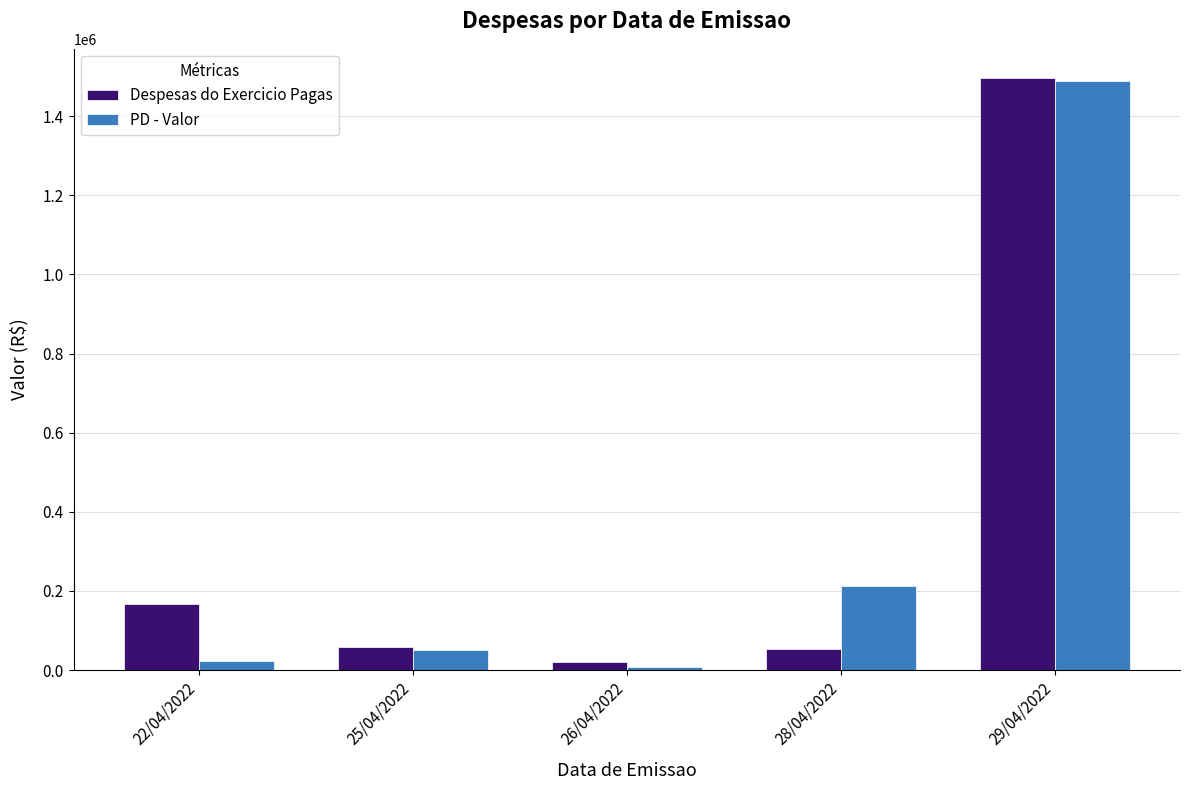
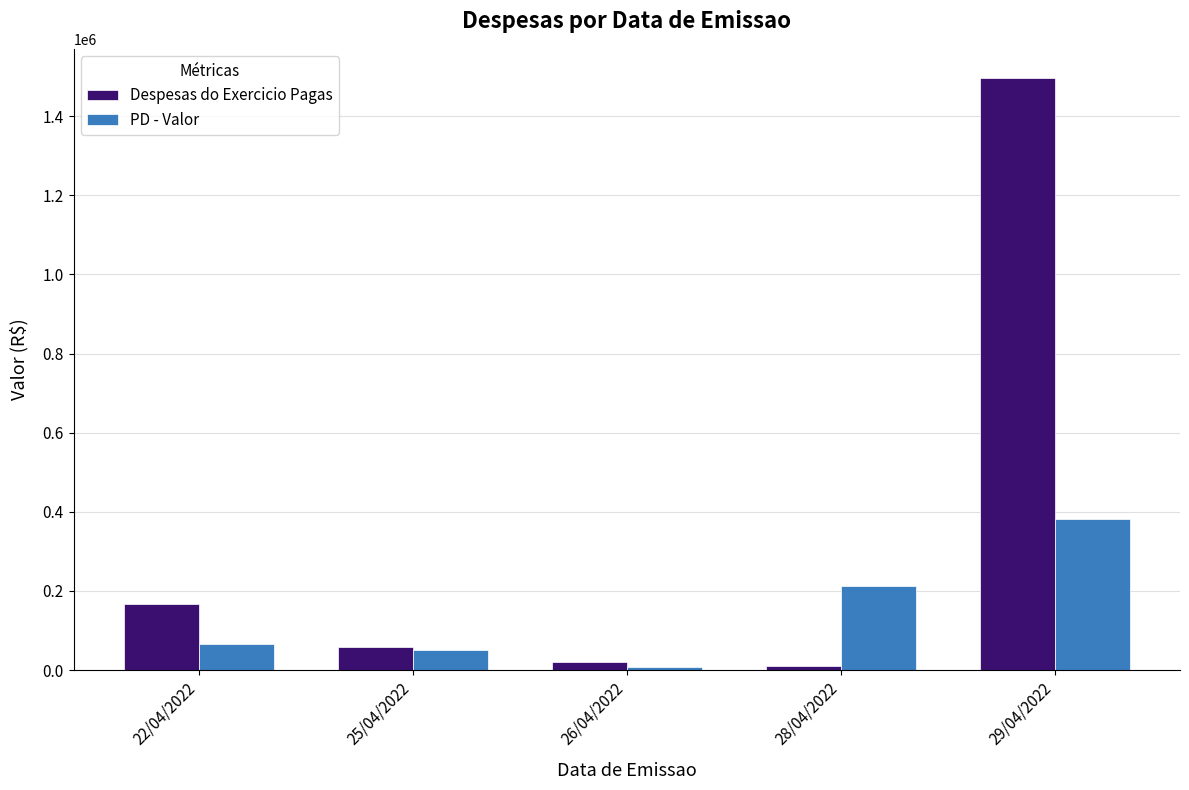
PD - Valor, 22/04/2022: 20000 -> 70000
Despesas do Exercicio Pagas, 28/04/2022: 50000 -> 10000
PD - Valor, 29/04/2022: 1490000 -> 380000
